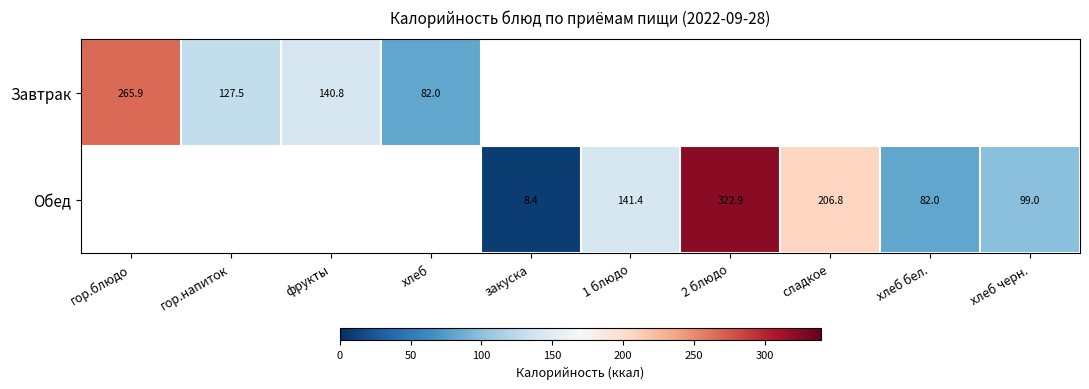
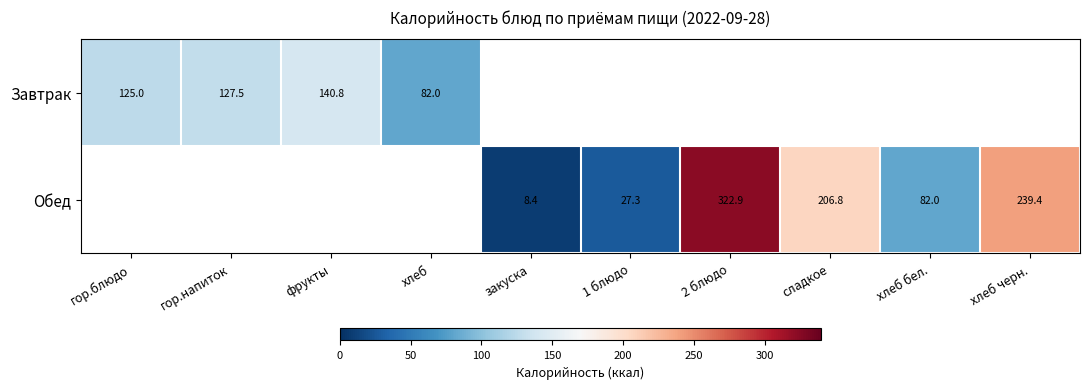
Завтрак, гор.блюдо: 265.9 -> 125.0
Обед, 1 блюдо: 141.4 -> 27.3
Обед, хлеб черн.: 99.0 -> 239.4
